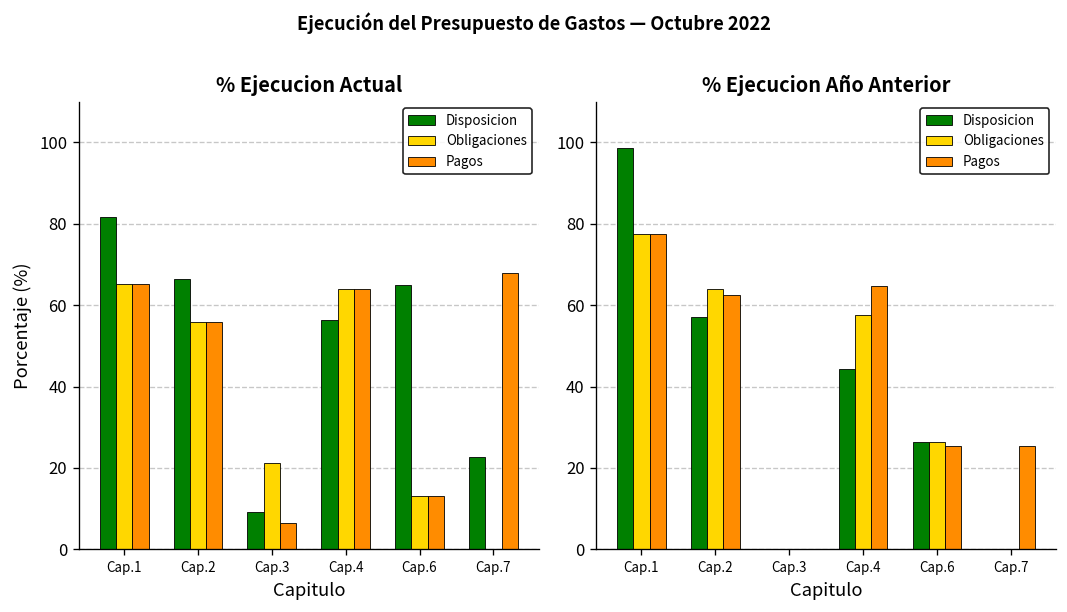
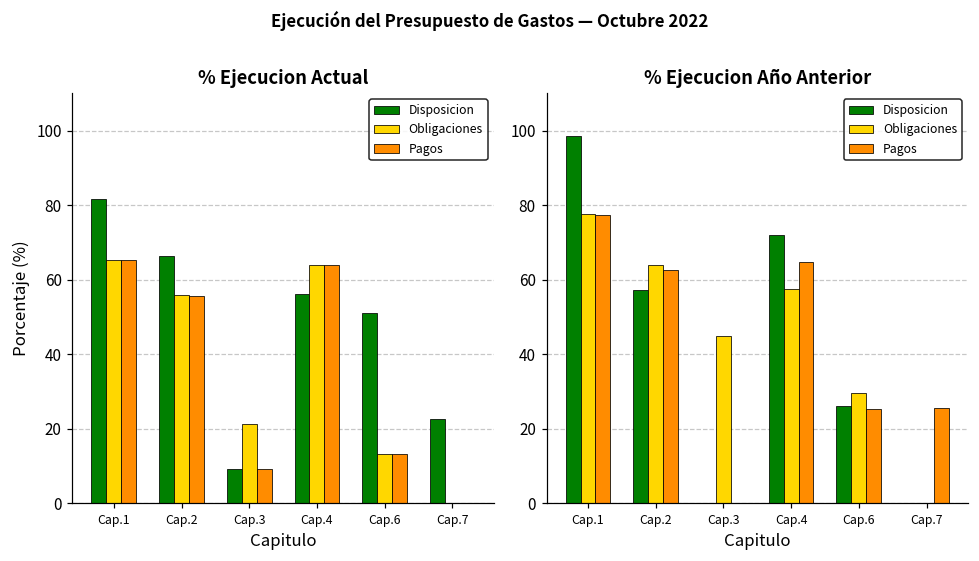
% Ejecucion Actual, Pagos, Cap.3: 6 -> 9
% Ejecucion Actual, Disposicion, Cap.6: 65 -> 51
% Ejecucion Actual, Pagos, Cap.7: 68 -> 0
% Ejecucion Año Anterior, Obligaciones, Cap.3: 0 -> 45
% Ejecucion Año Anterior, Disposicion, Cap.4: 44 -> 72
% Ejecucion Año Anterior, Obligaciones, Cap.6: 26 -> 30
